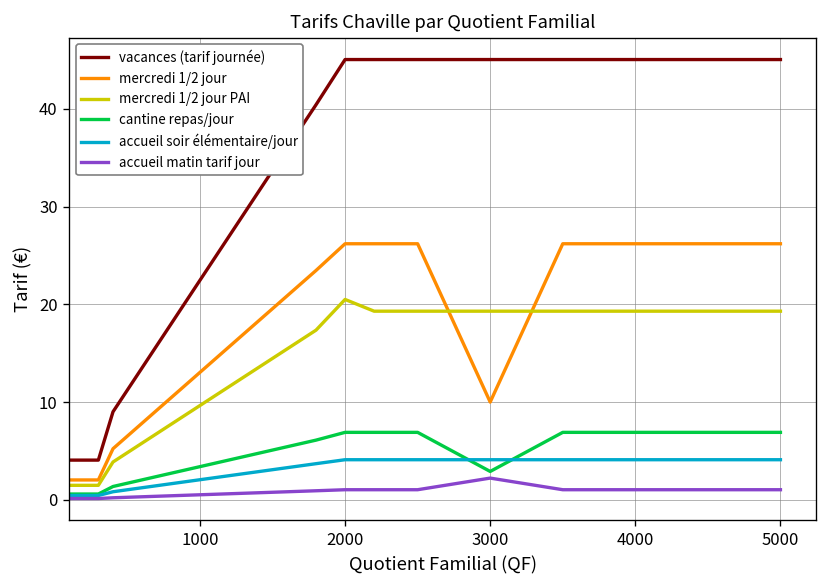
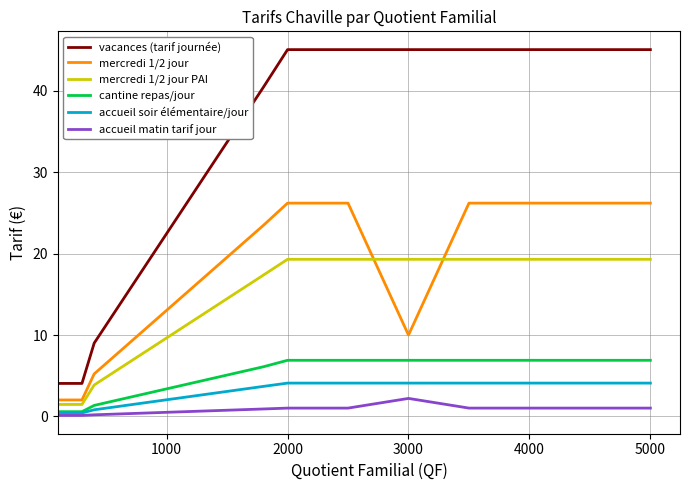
mercredi 1/2 jour PAI, 2000: 21 -> 19
cantine repas/jour, 3000: 3 -> 7
